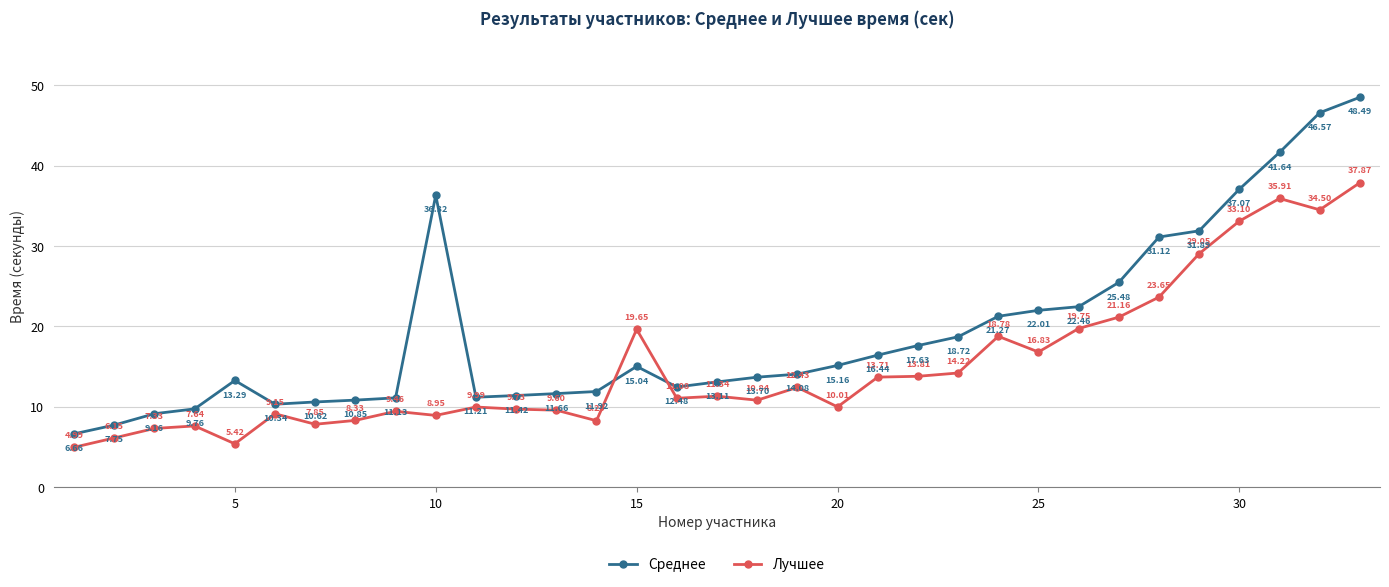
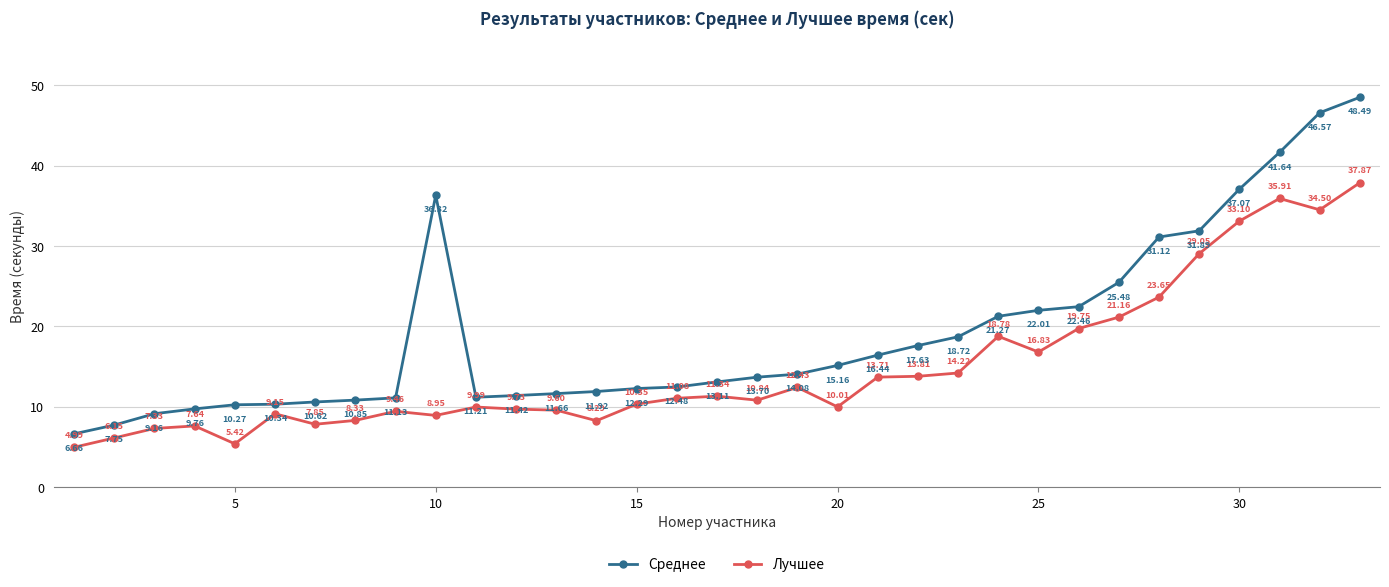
Среднее, 5: 13.29 -> 10.27
Среднее, 15: 15.04 -> 12.29
Лучшее, 15: 19.65 -> 10.35
